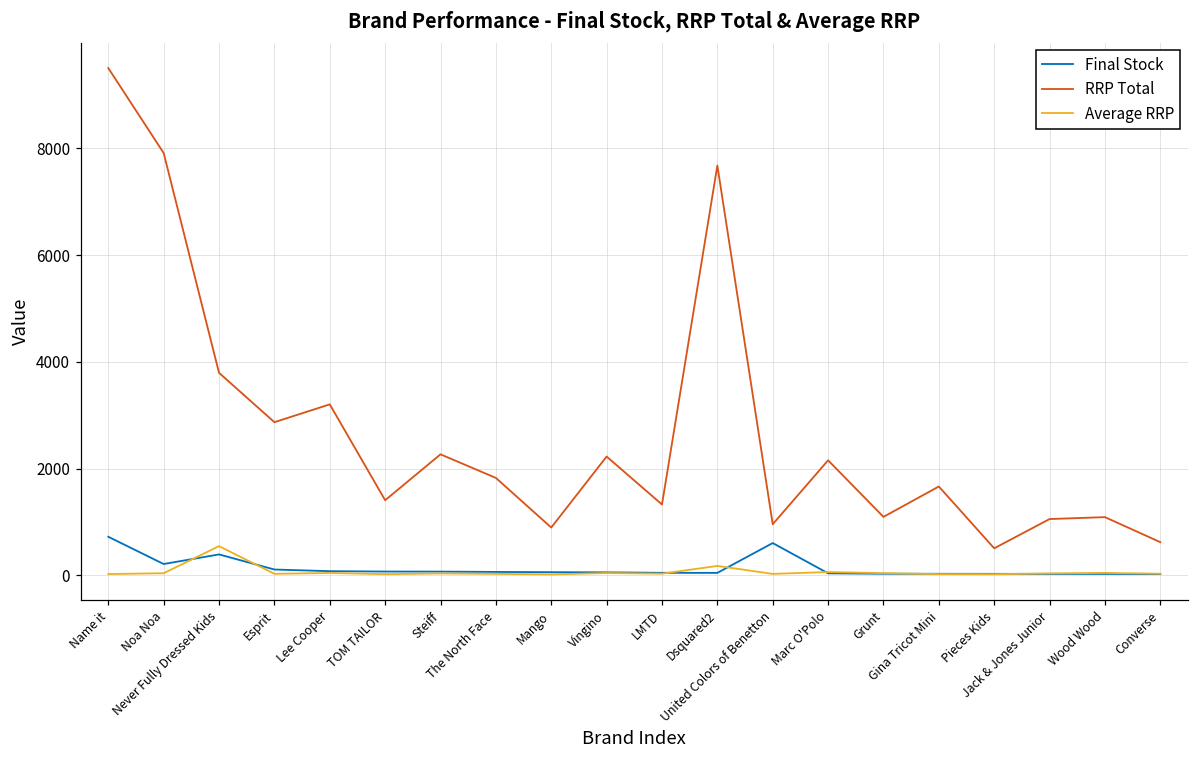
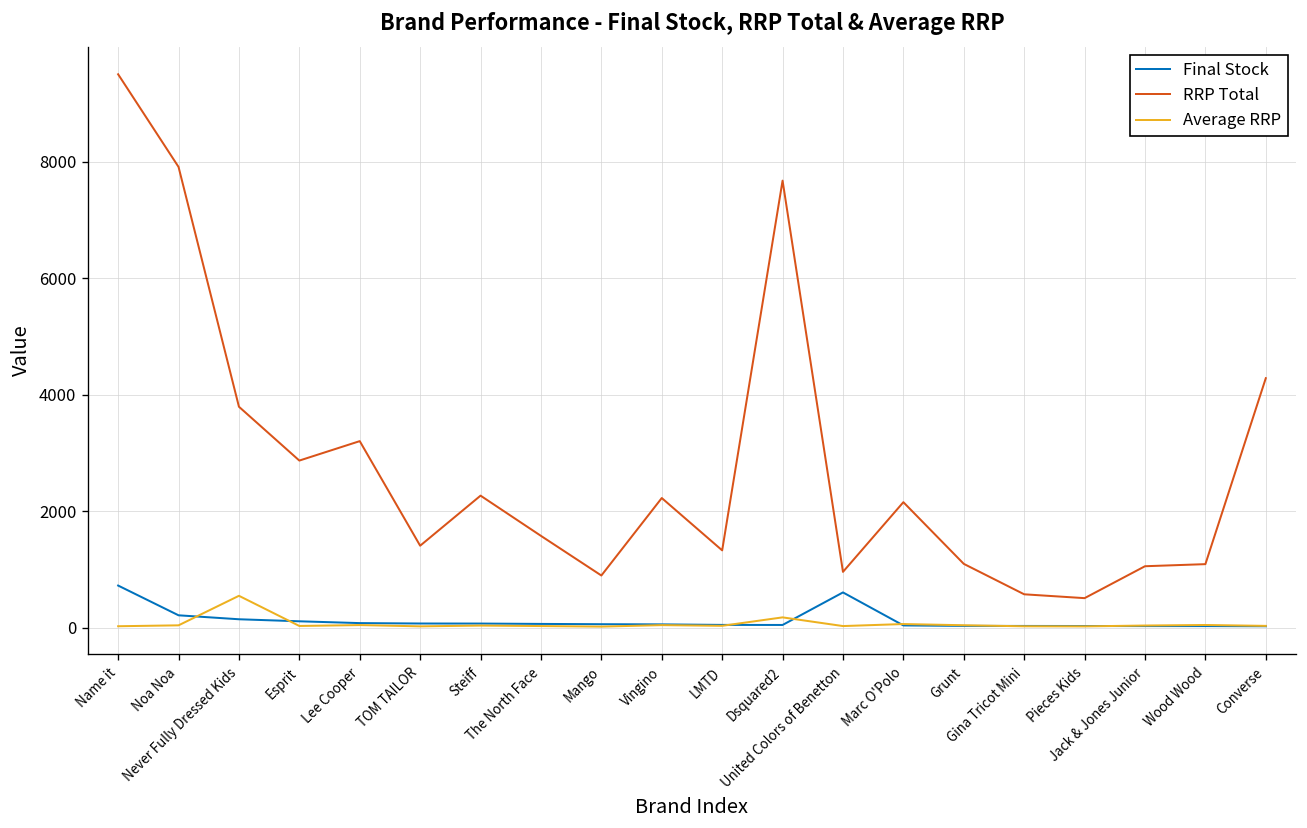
Final Stock, Never Fully Dressed Kids: 400 -> 100
RRP Total, The North Face: 1800 -> 1600
RRP Total, Gina Tricot Mini: 1700 -> 600
RRP Total, Converse: 600 -> 4300
